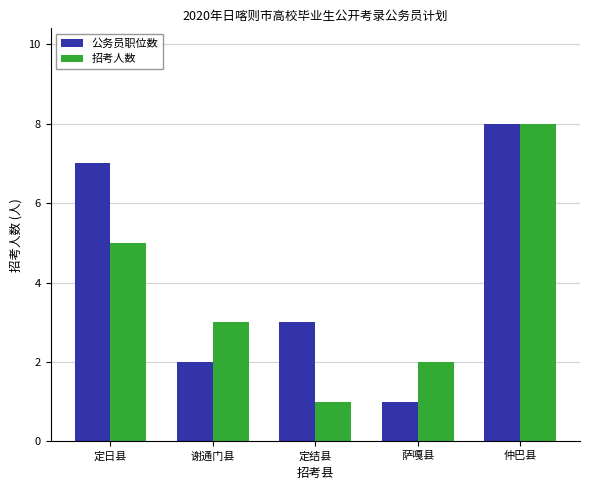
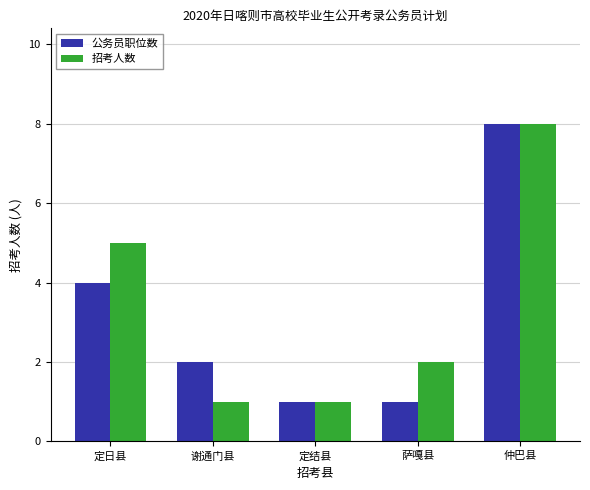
公务员职位数, 定日县: 7 -> 4
招考人数, 谢通门县: 3 -> 1
公务员职位数, 定结县: 3 -> 1
